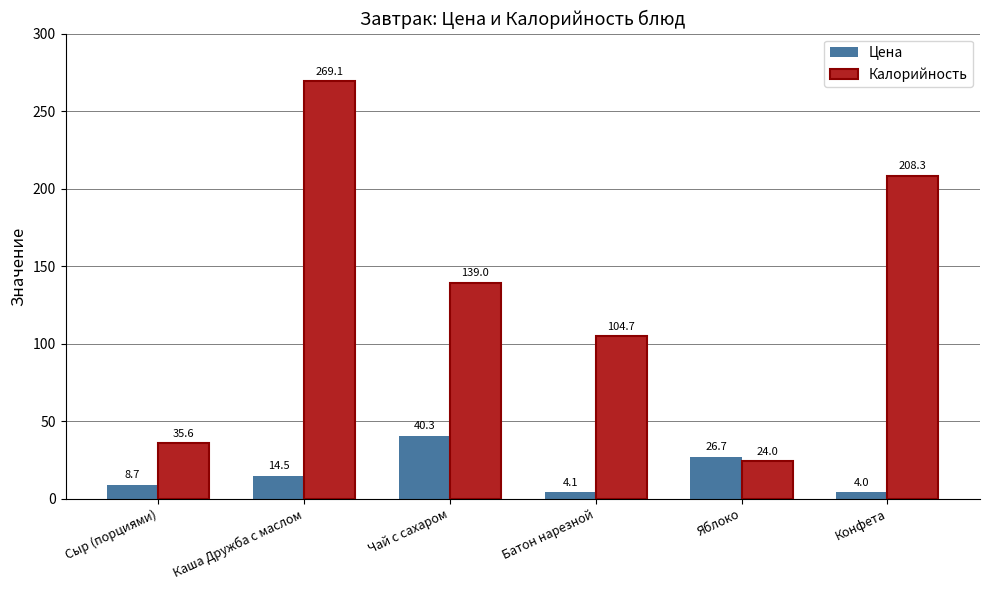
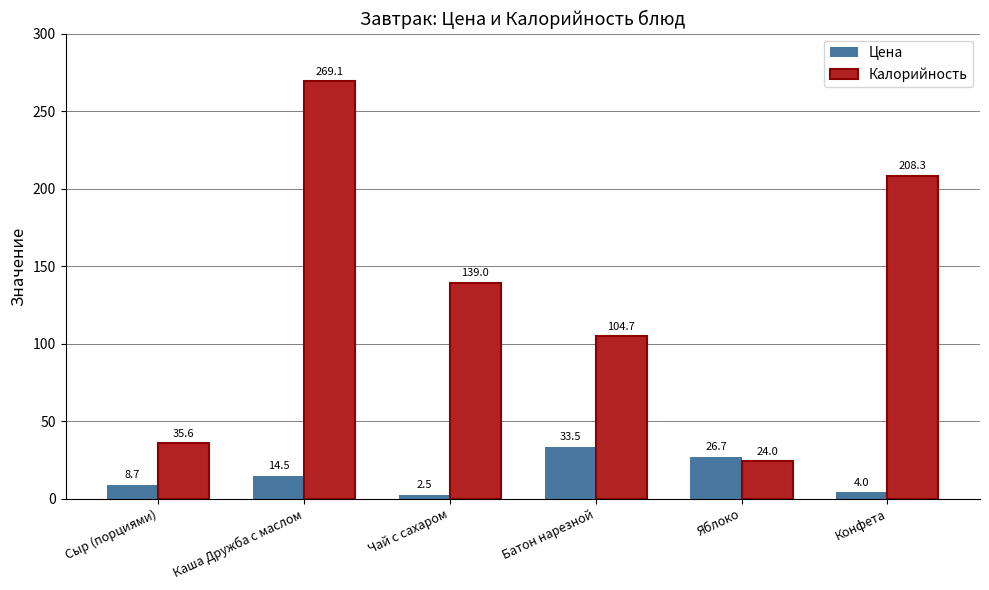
Цена, Чай с сахаром: 40.3 -> 2.5
Цена, Батон нарезной: 4.1 -> 33.5
